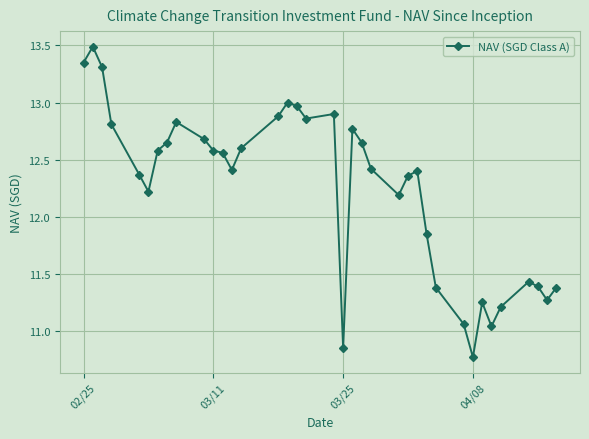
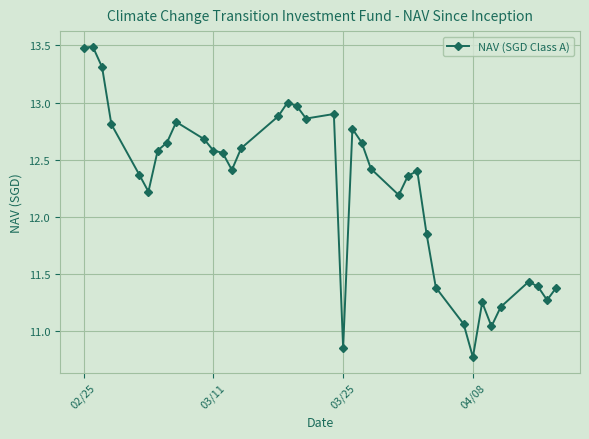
02/25: 13.35 -> 13.48
